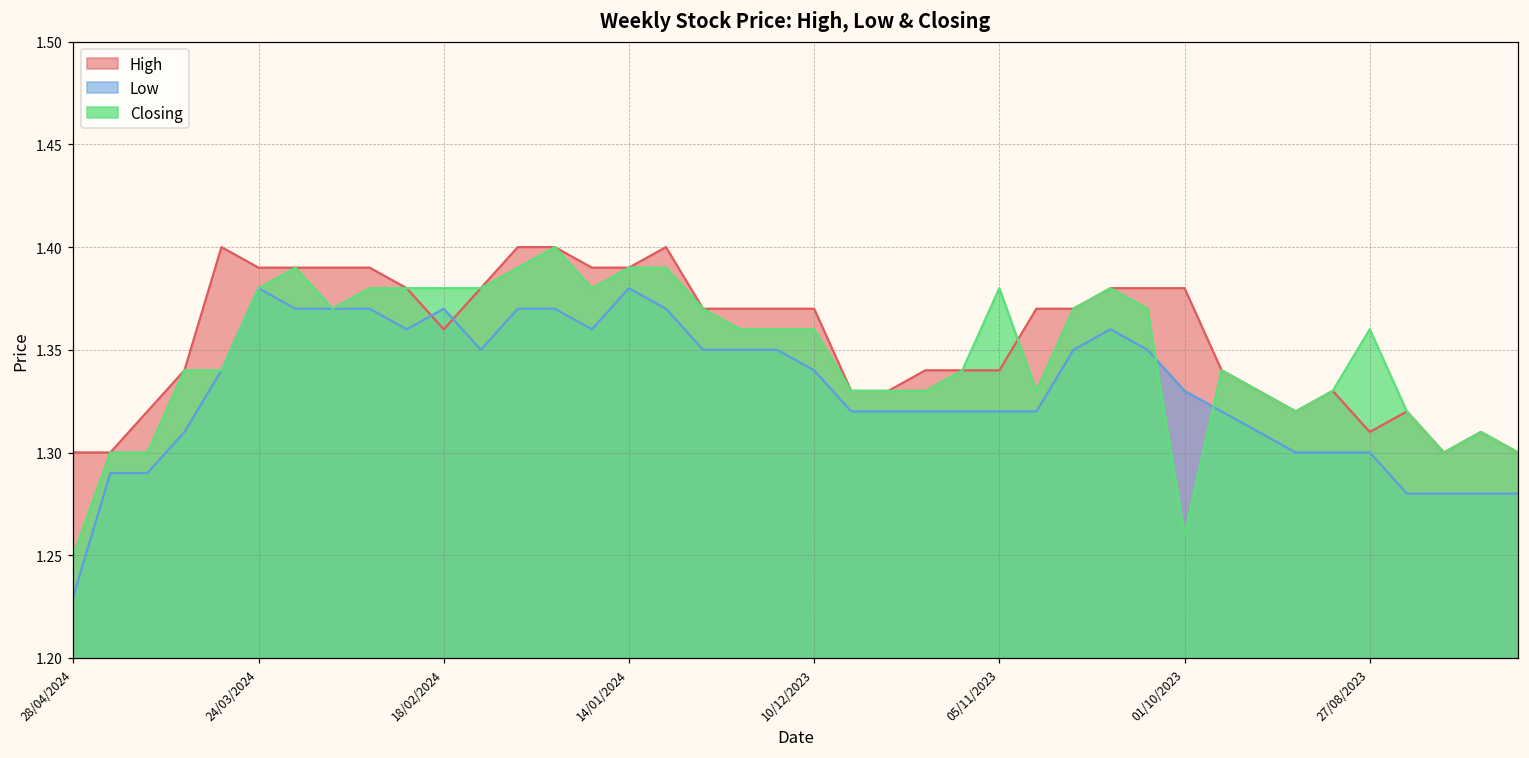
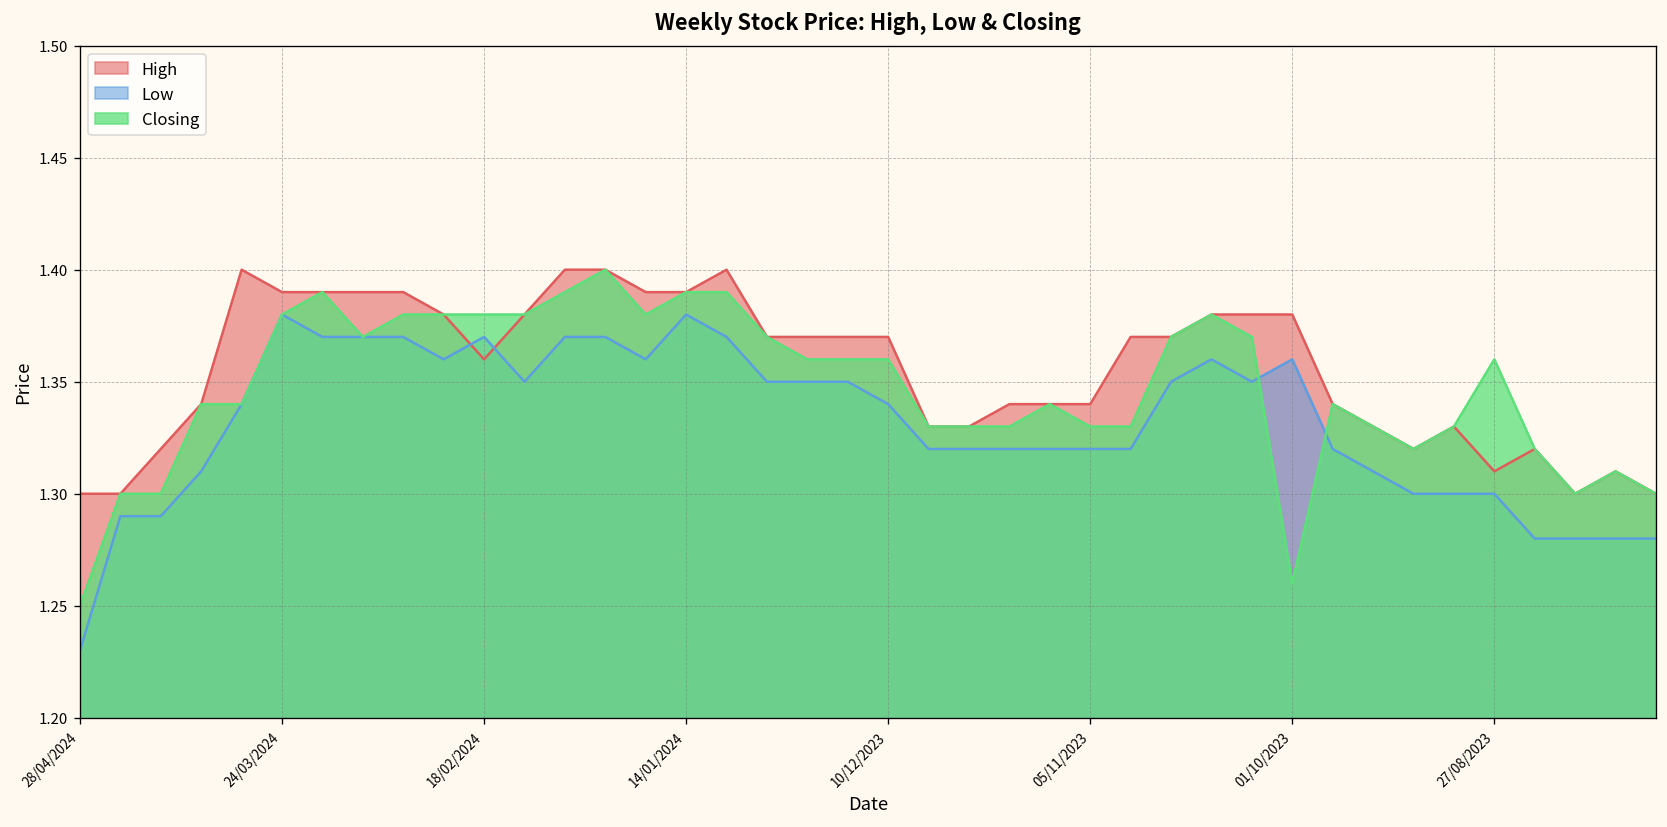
Closing, 05/11/2023: 1.38 -> 1.33
Low, 01/10/2023: 1.33 -> 1.36
